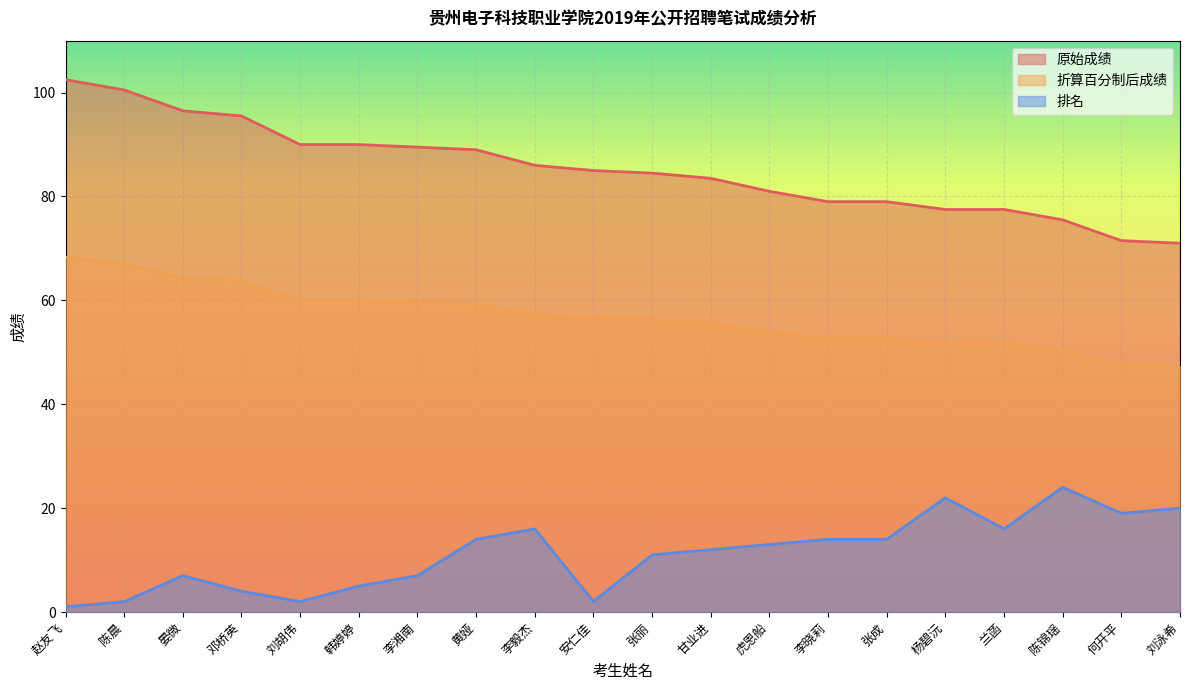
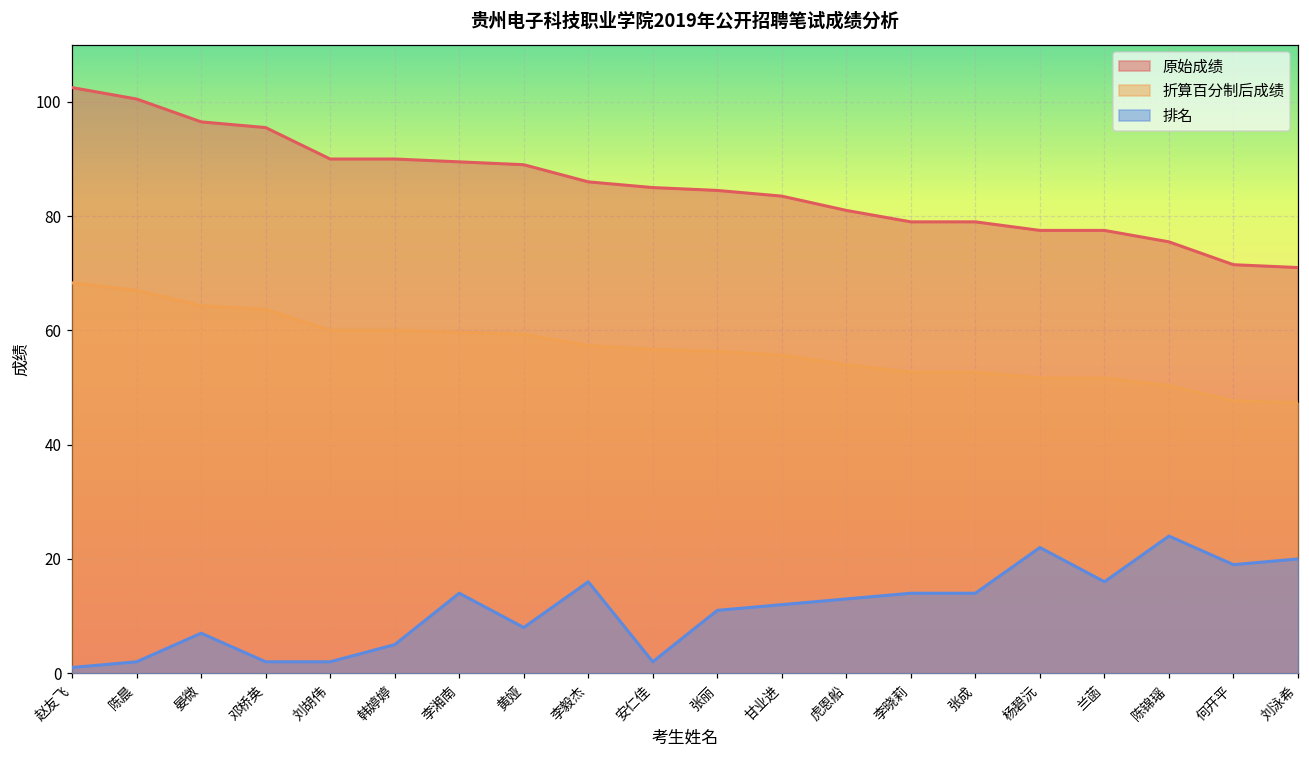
排名, 邓桥英: 4 -> 2
排名, 李湘南: 7 -> 14
排名, 黄娅: 14 -> 8
